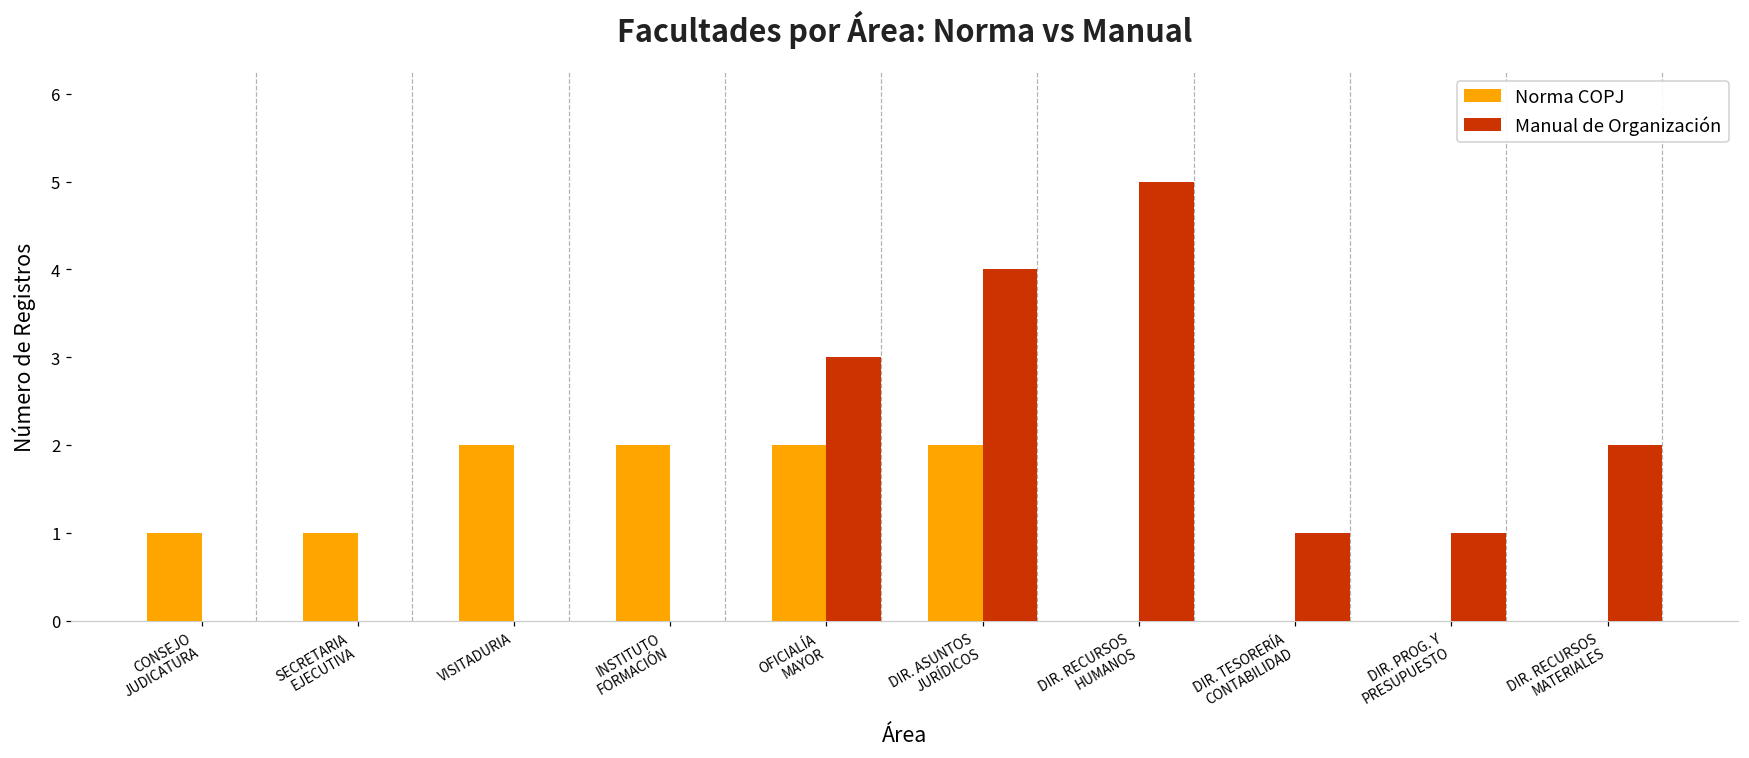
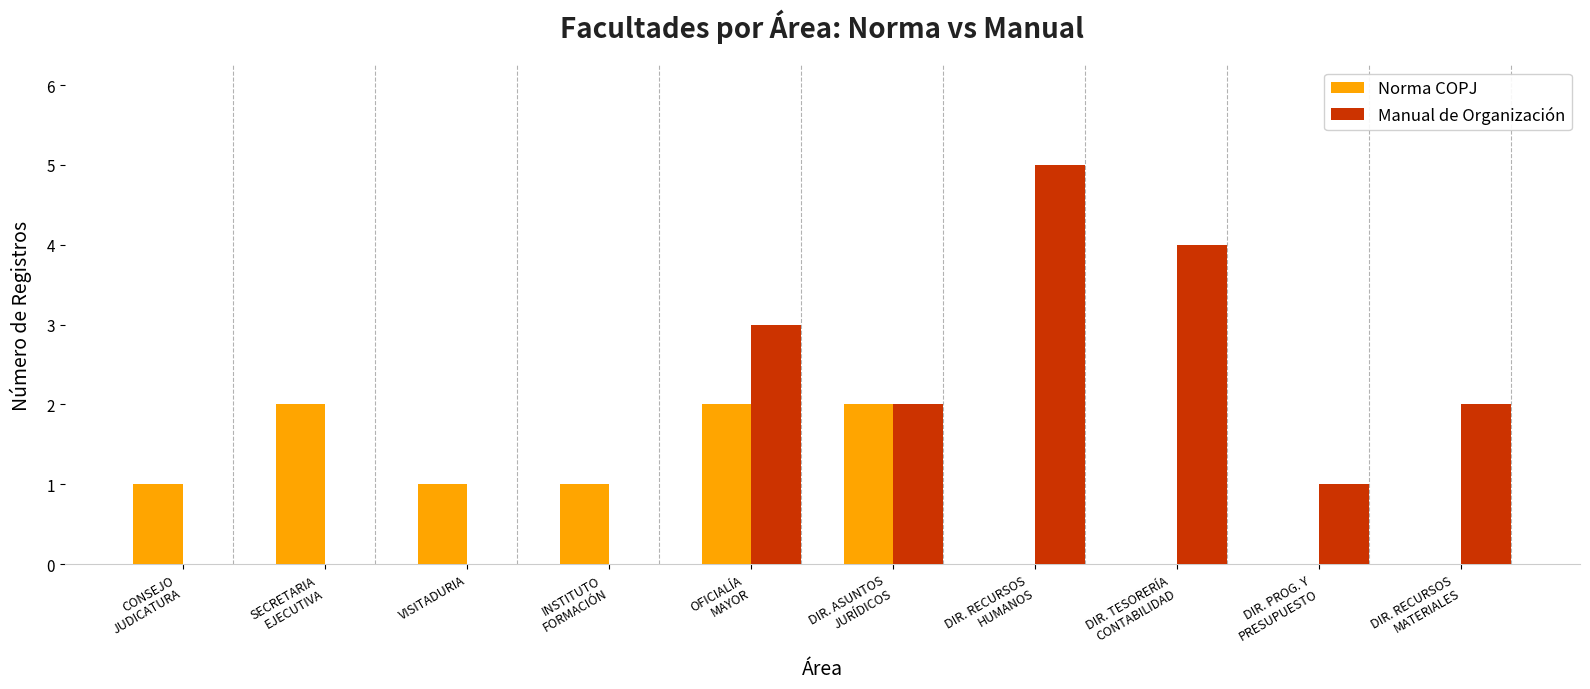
Norma COPJ, SECRETARIA EJECUTIVA: 1 -> 2
Norma COPJ, VISITADURIA: 2 -> 1
Norma COPJ, INSTITUTO FORMACIÓN: 2 -> 1
Manual de Organización, DIR. ASUNTOS JURÍDICOS: 4 -> 2
Manual de Organización, DIR. TESORERÍA CONTABILIDAD: 1 -> 4
